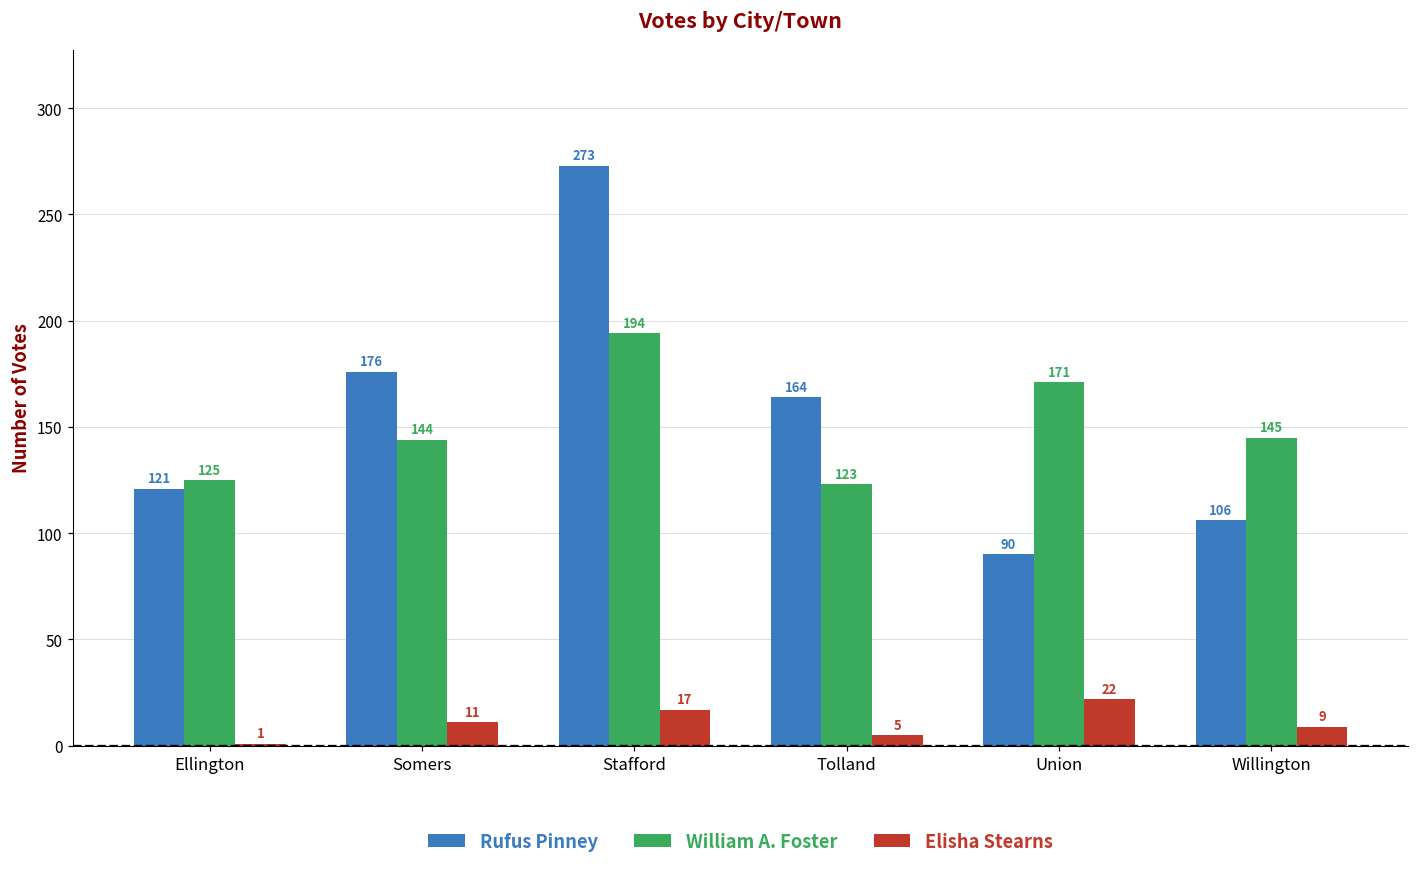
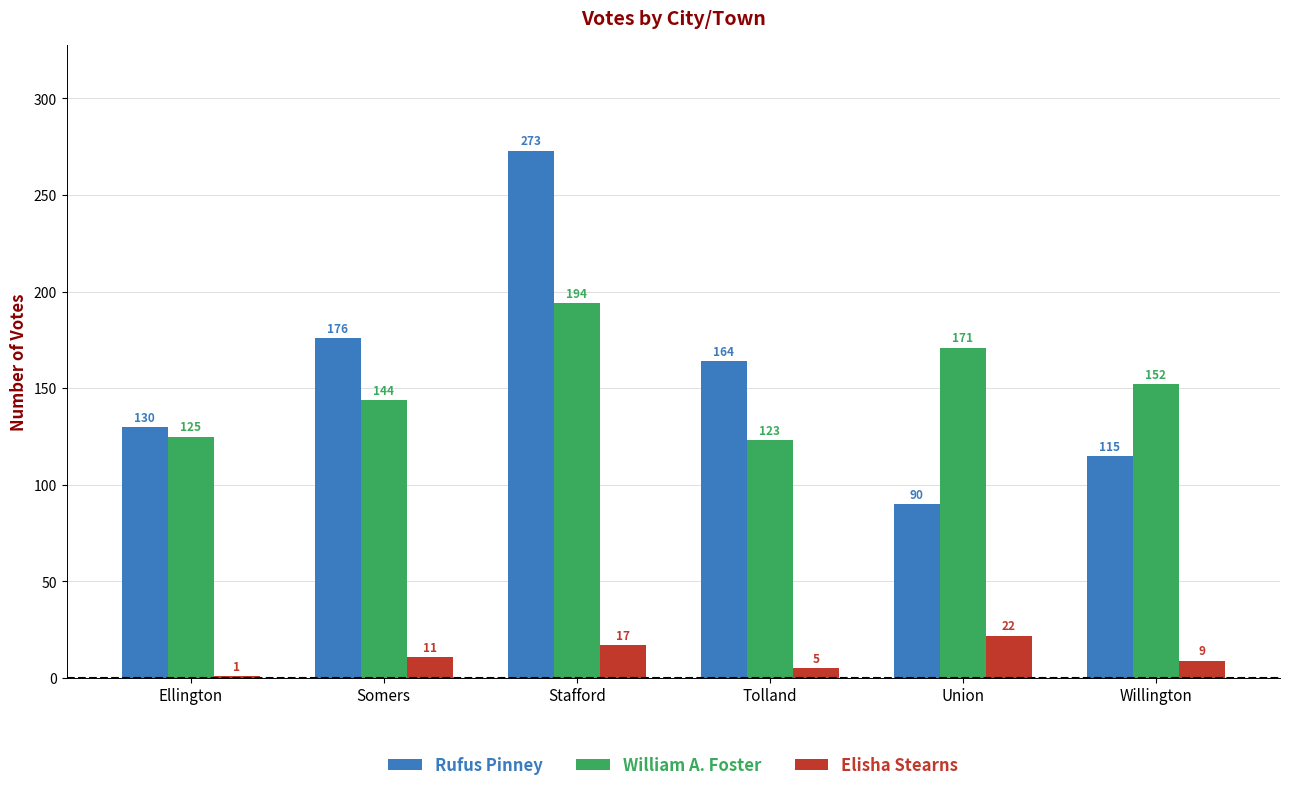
Rufus Pinney, Ellington: 121 -> 130
Rufus Pinney, Willington: 106 -> 115
William A. Foster, Willington: 145 -> 152
